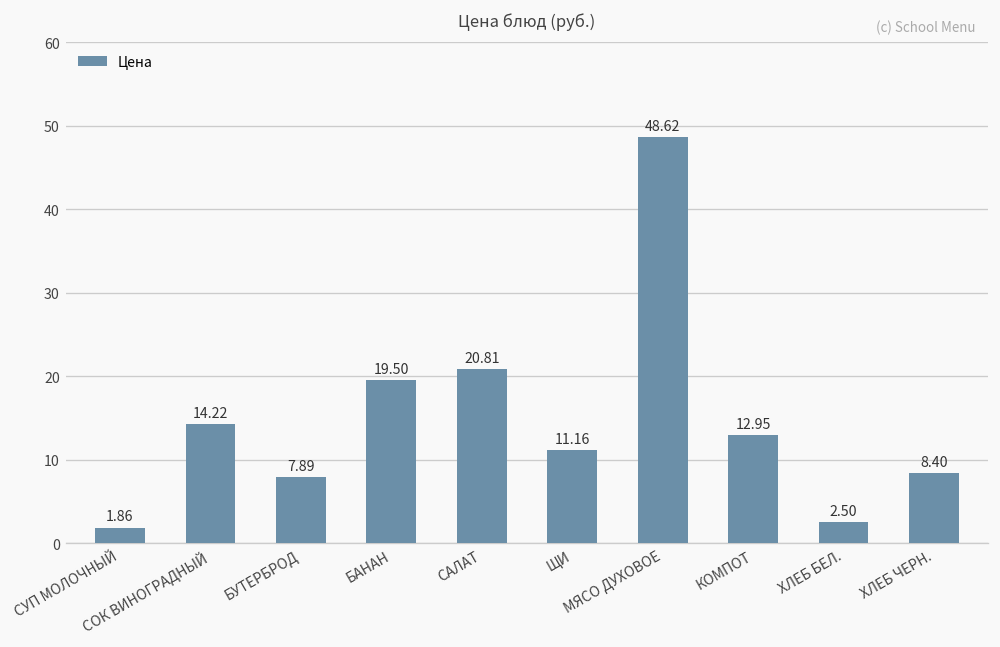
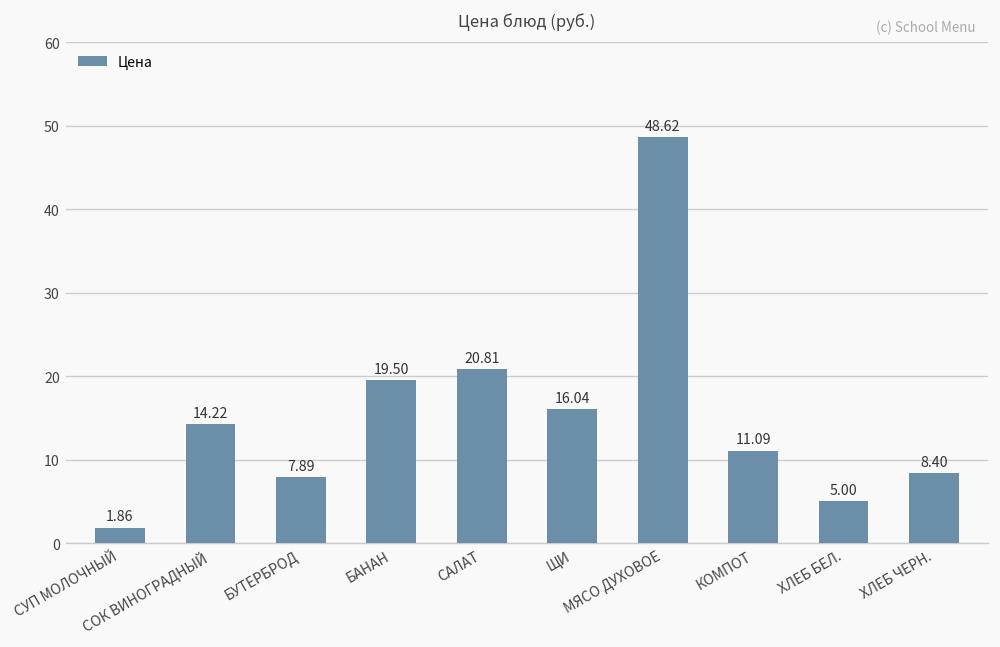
ЩИ: 11.16 -> 16.04
КОМПОТ: 12.95 -> 11.09
ХЛЕБ БЕЛ.: 2.50 -> 5.00
